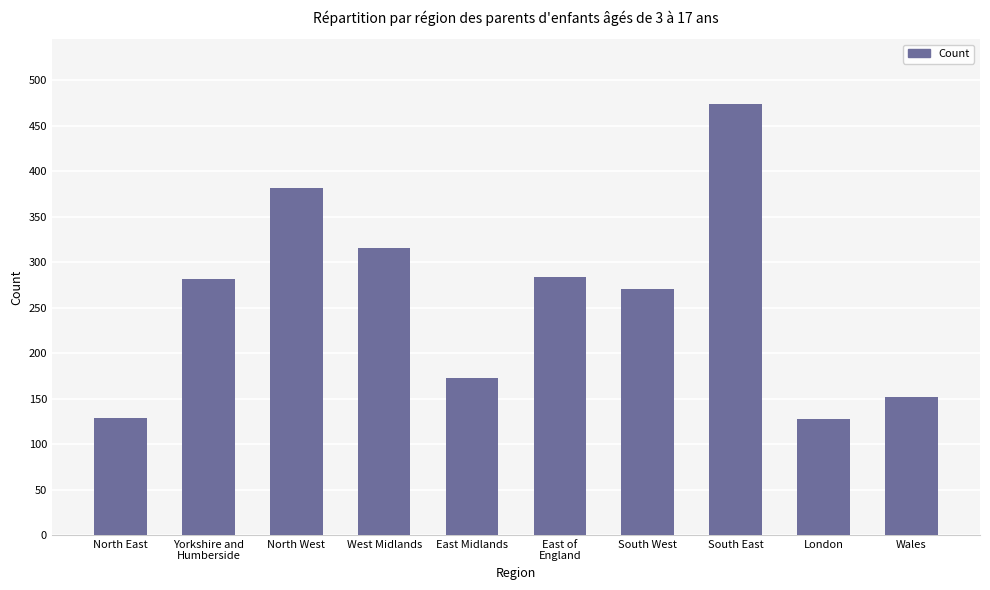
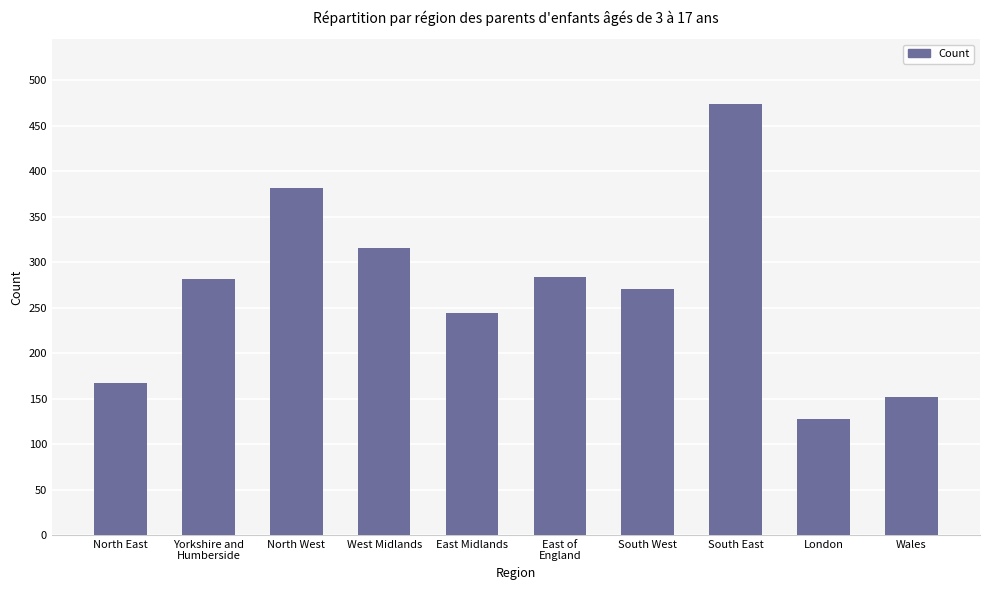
North East: 130 -> 170
East Midlands: 170 -> 240
